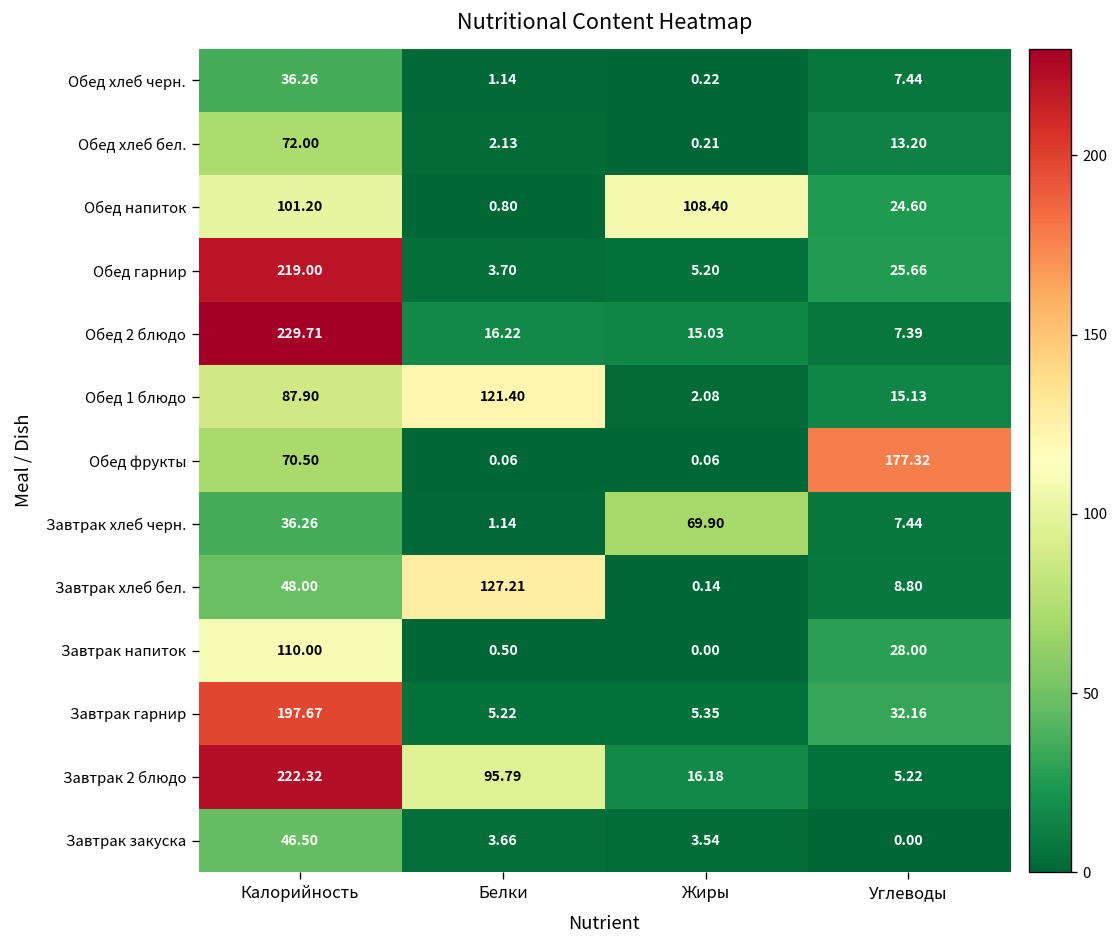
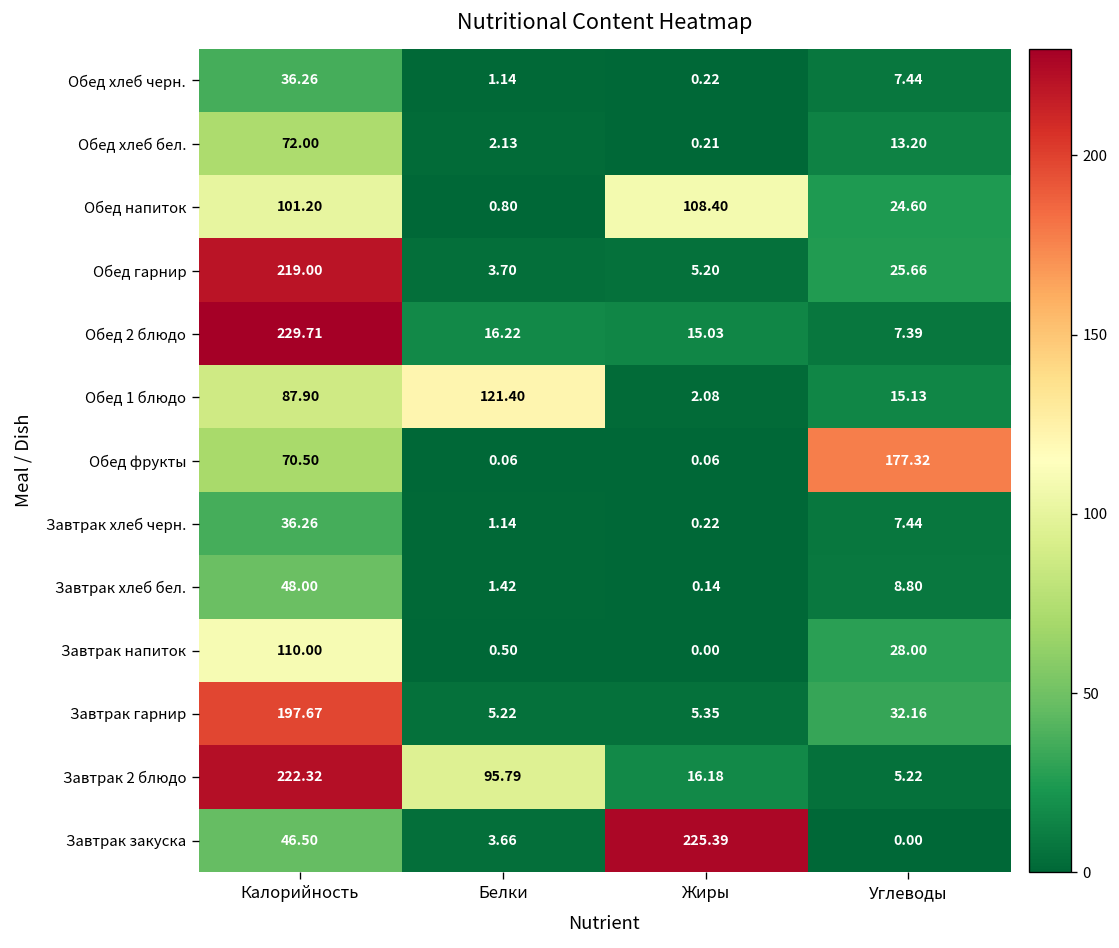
Завтрак хлеб черн., Жиры: 69.90 -> 0.22
Завтрак хлеб бел., Белки: 127.21 -> 1.42
Завтрак закуска, Жиры: 3.54 -> 225.39
